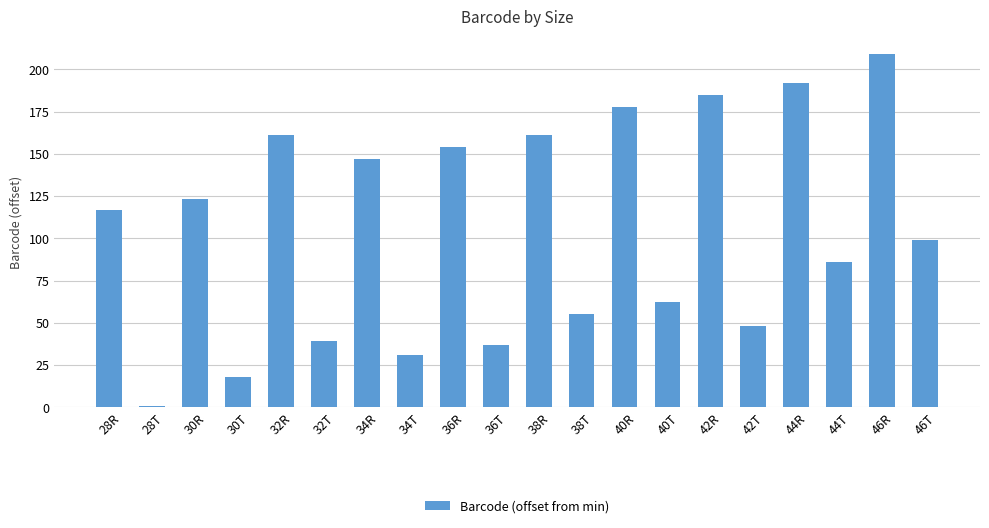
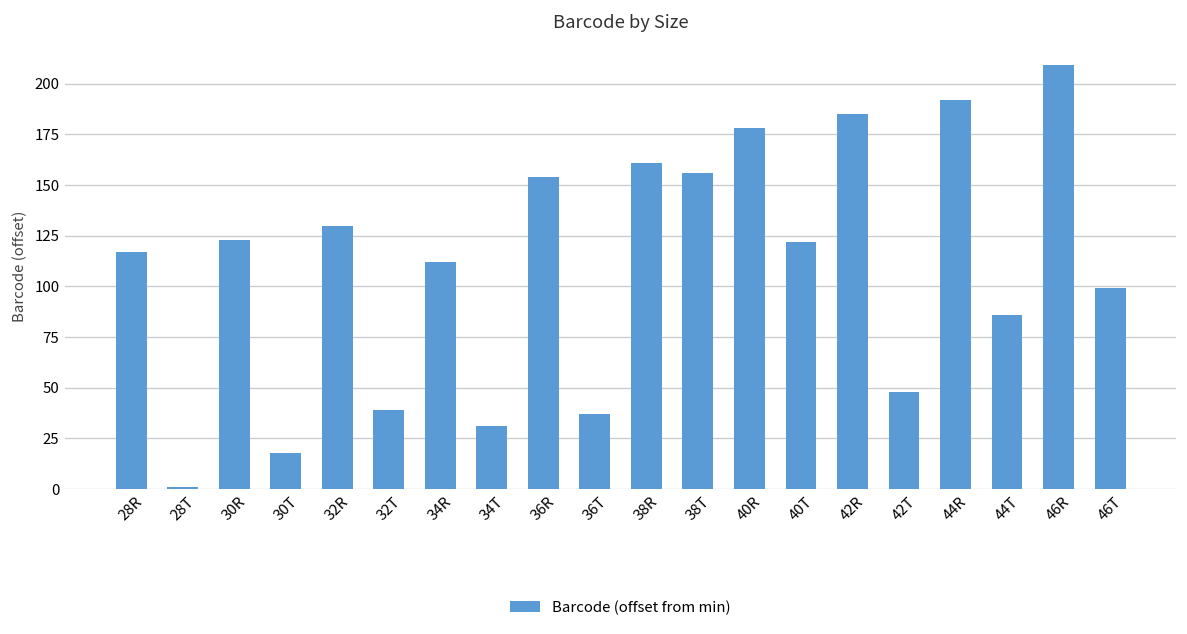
32R: 161 -> 130
34R: 147 -> 112
38T: 55 -> 156
40T: 62 -> 122
